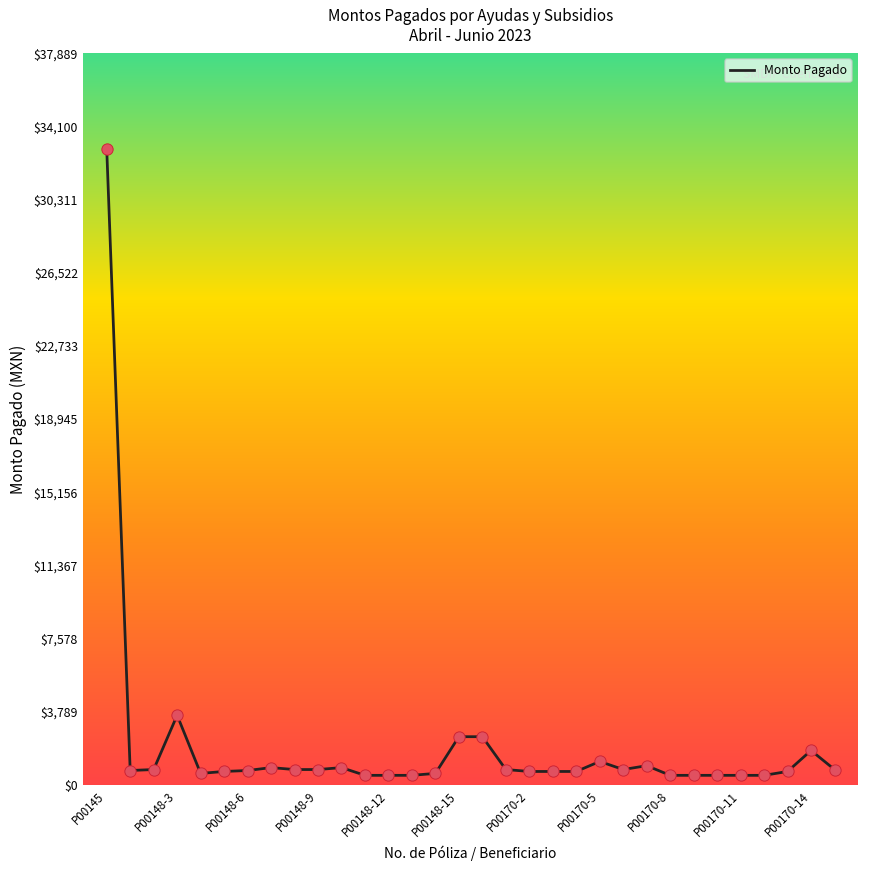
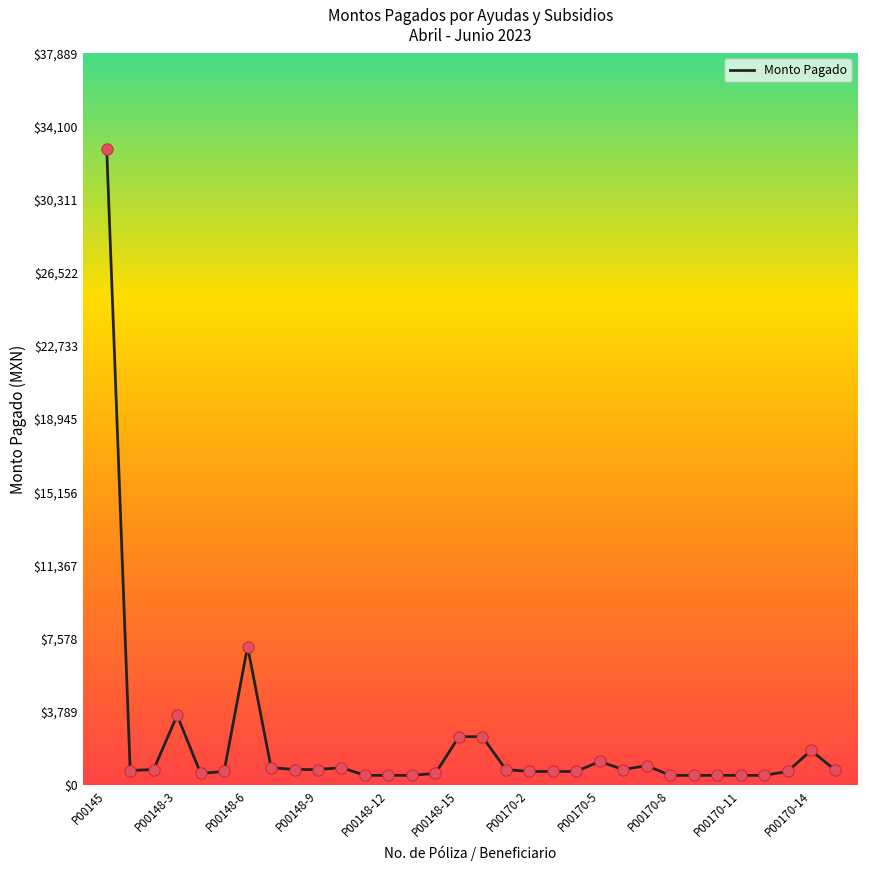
P00148-6: $800 -> $7,200
